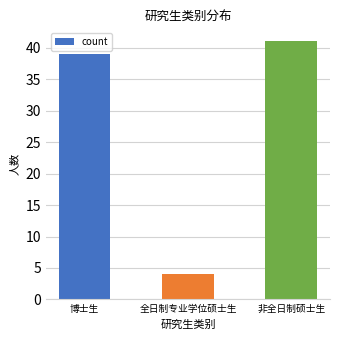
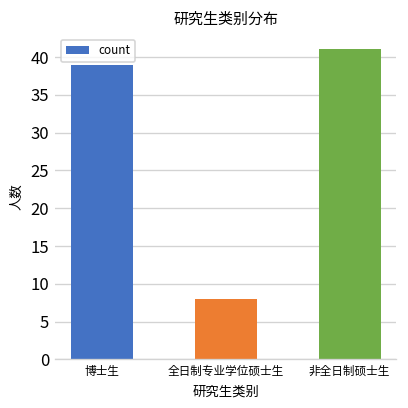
全日制专业学位硕士生: 4 -> 8
